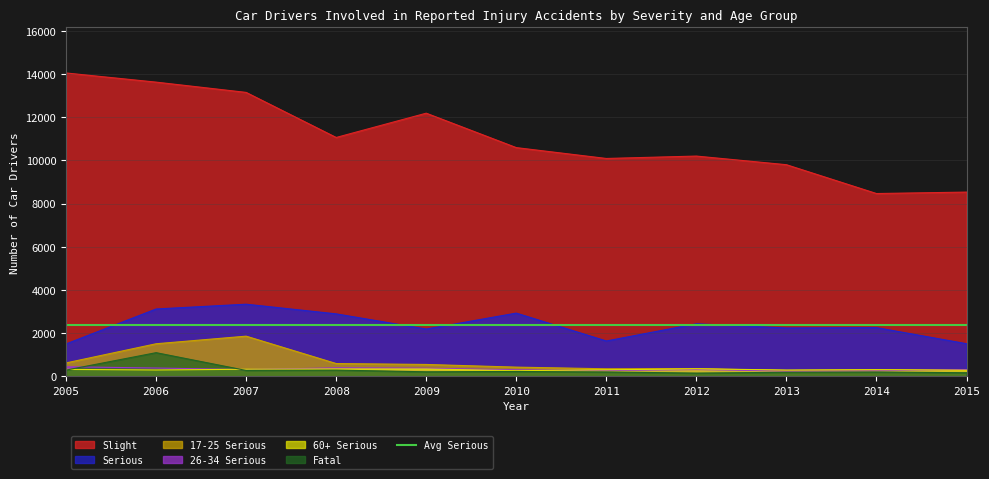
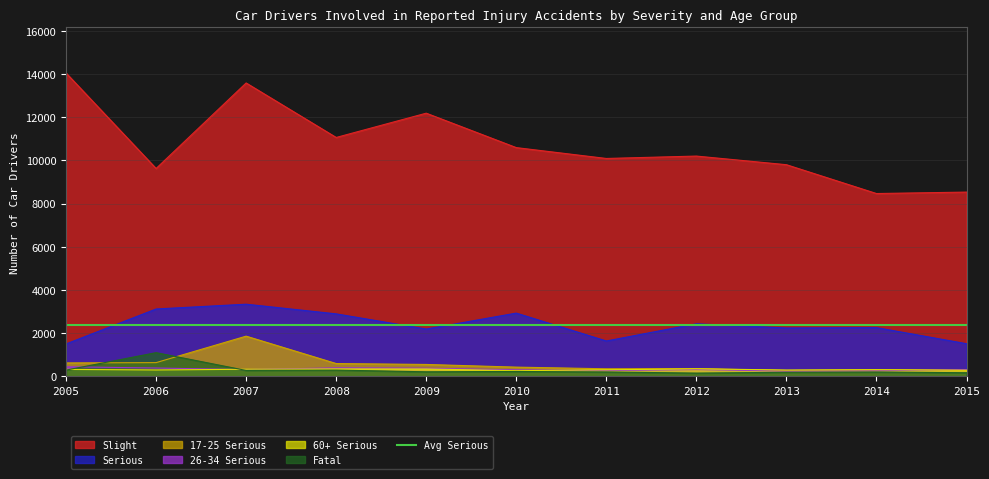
Slight, 2006: 13600 -> 9600
17-25 Serious, 2006: 1500 -> 600
Slight, 2007: 13200 -> 13600
